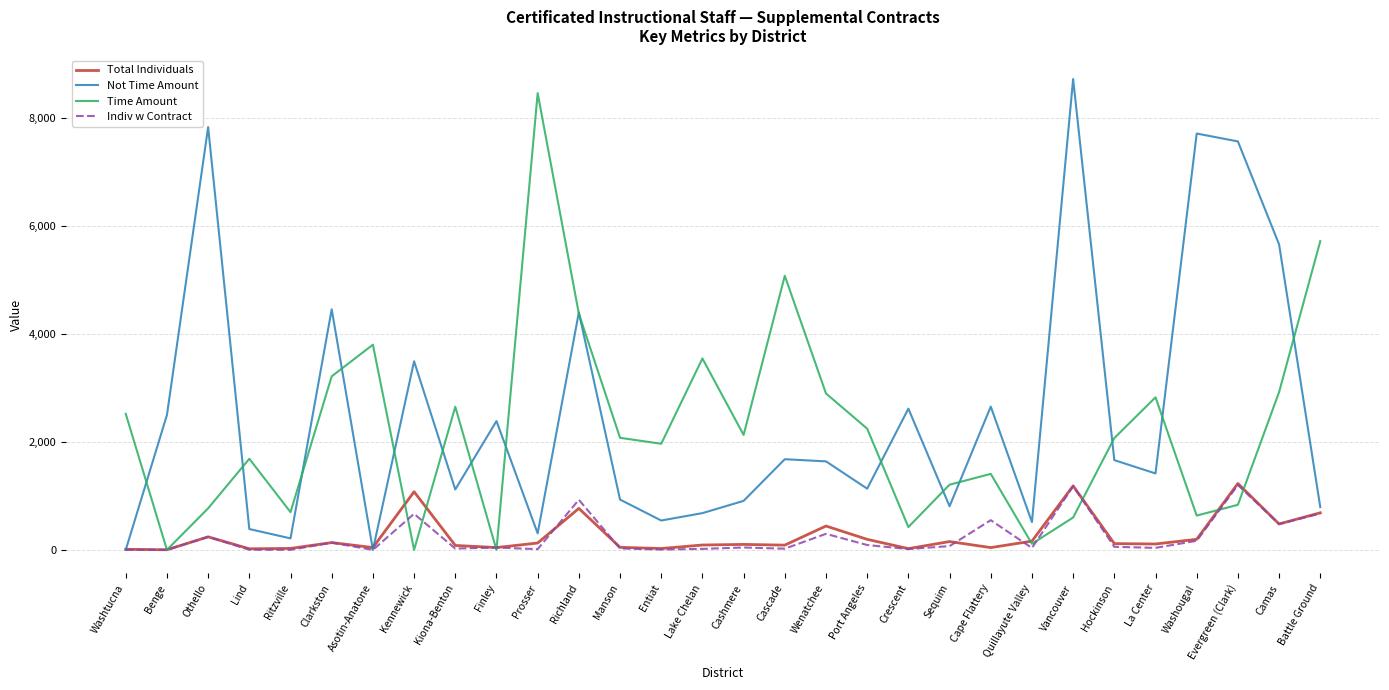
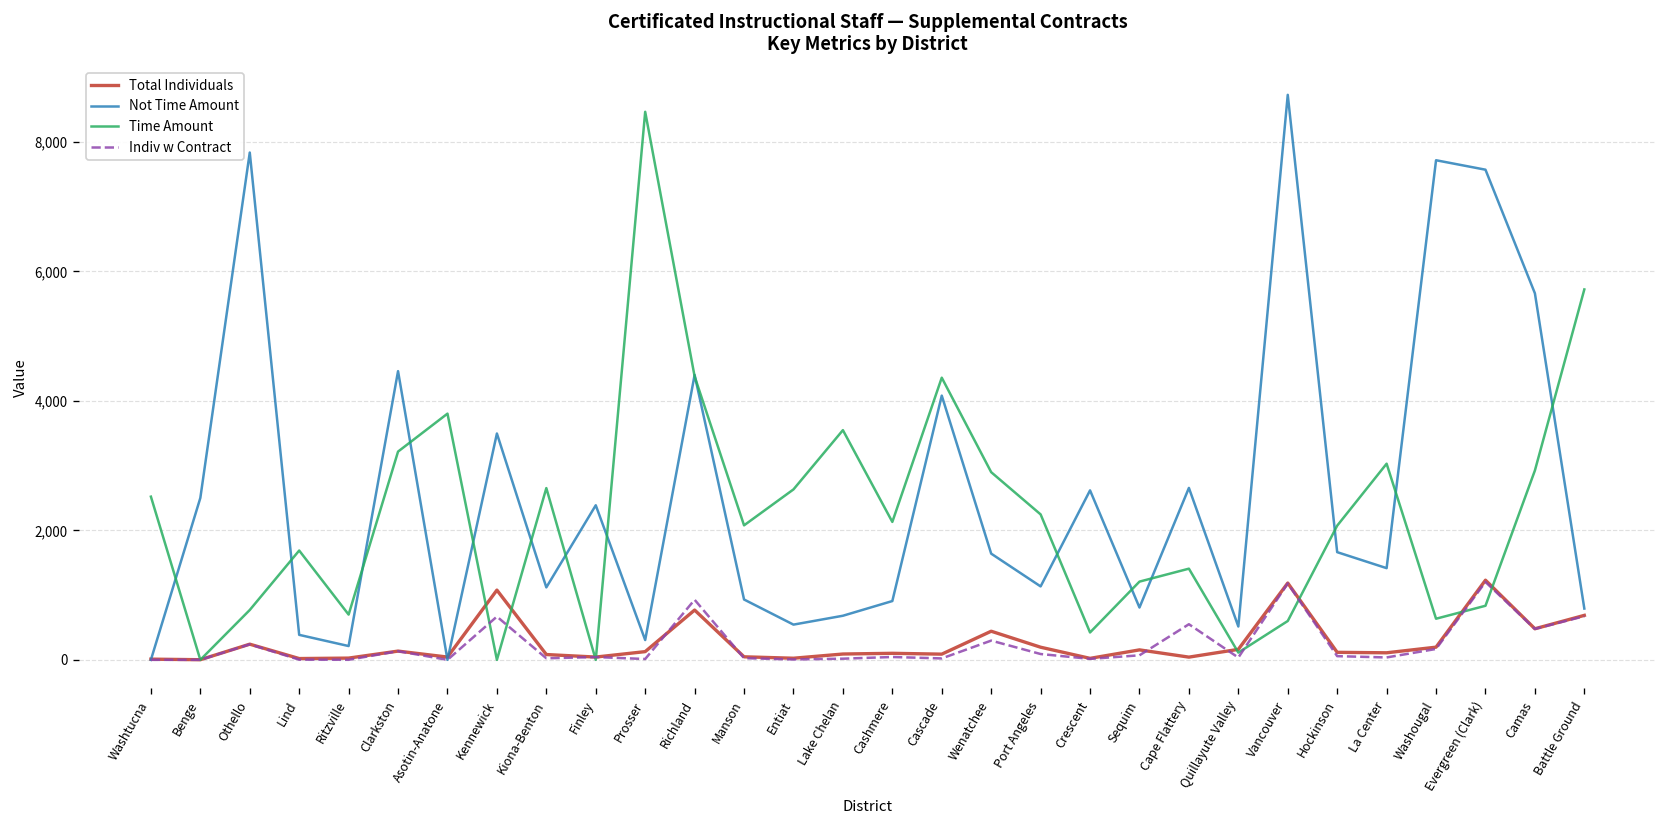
Time Amount, Entiat: 2,000 -> 2,600
Not Time Amount, Cascade: 1,700 -> 4,100
Time Amount, Cascade: 5,100 -> 4,400
Time Amount, La Center: 2,800 -> 3,000
